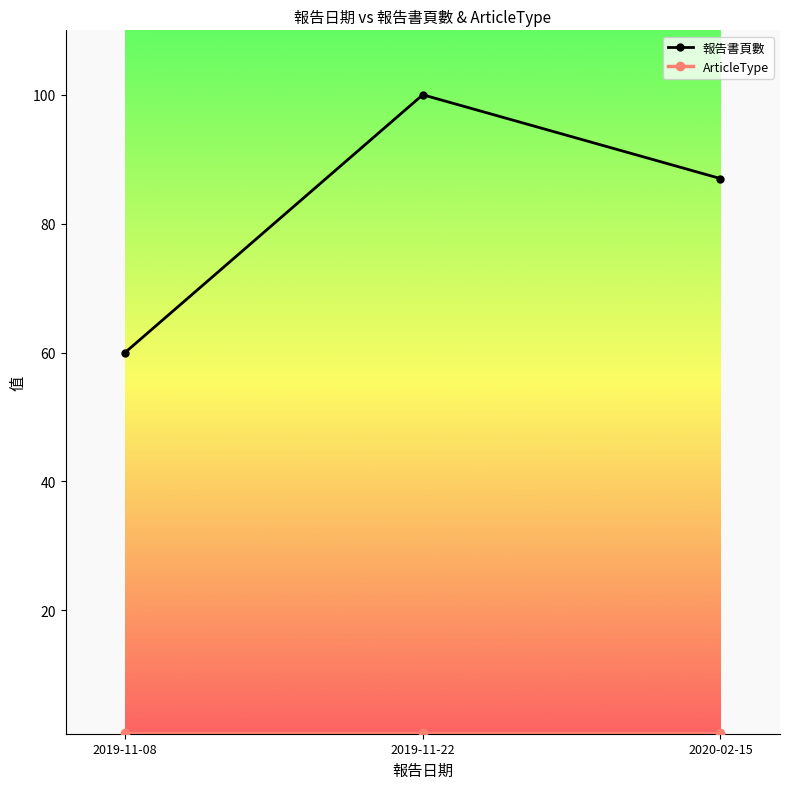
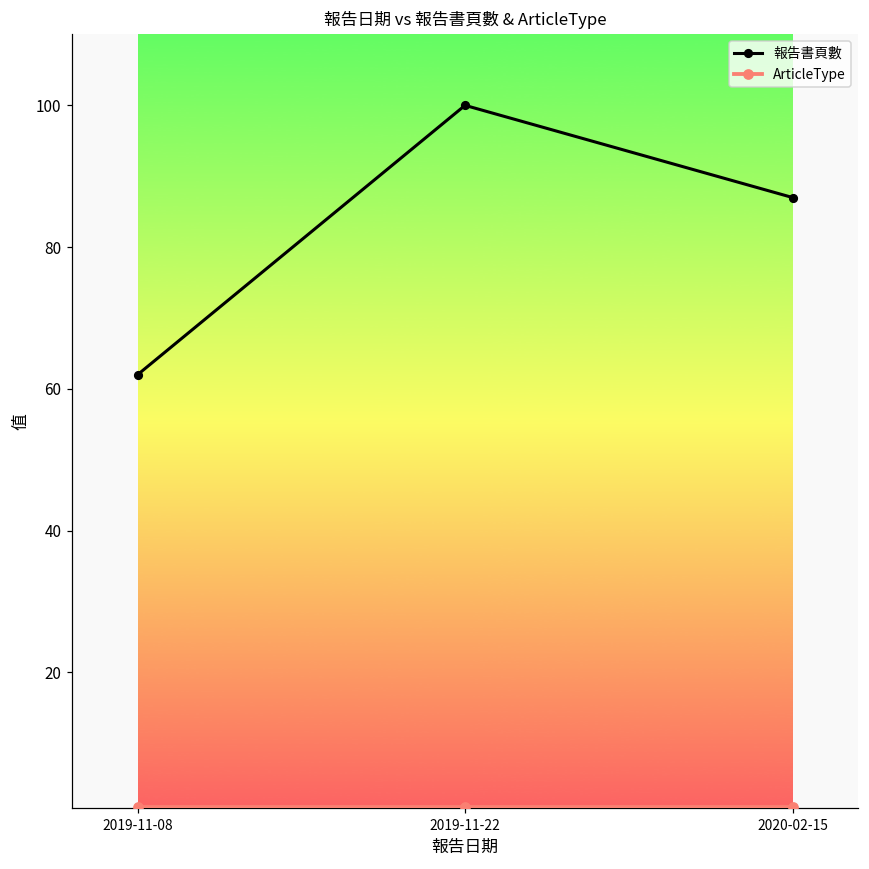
報告書頁數, 2019-11-08: 60 -> 62
